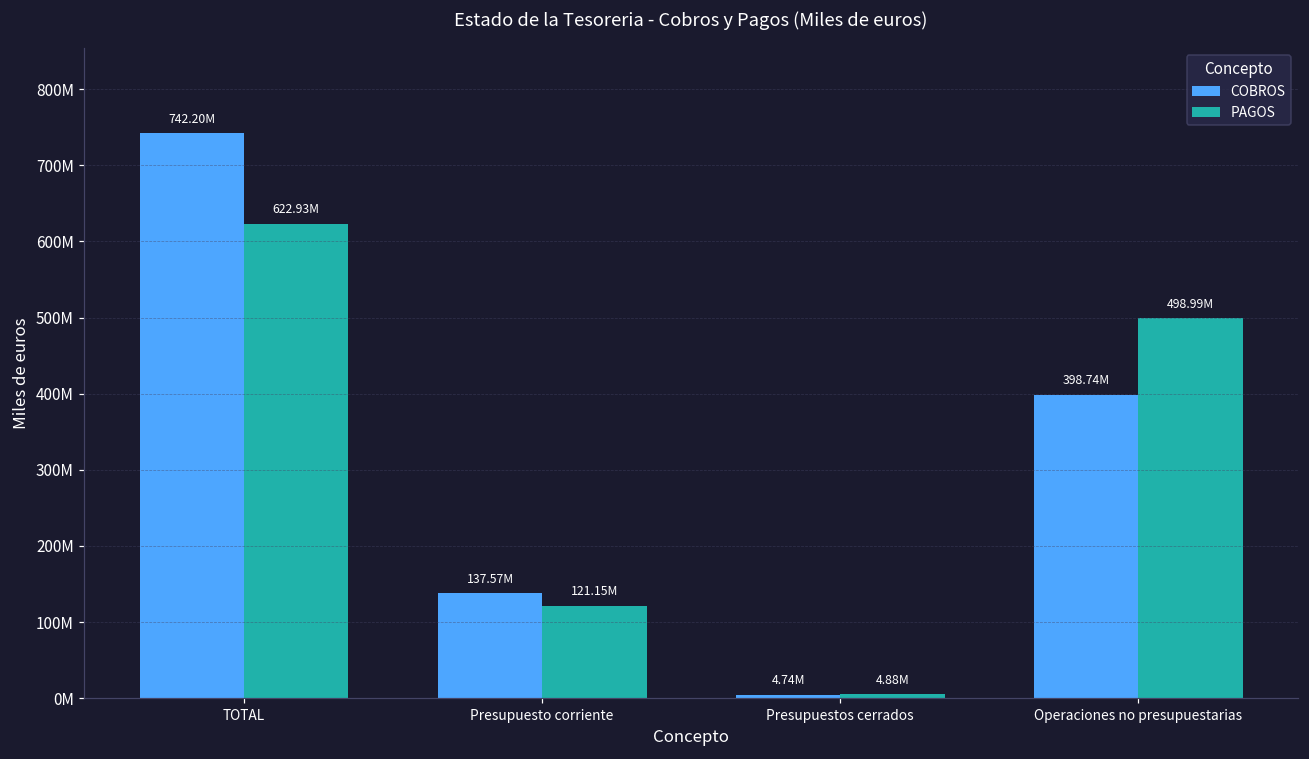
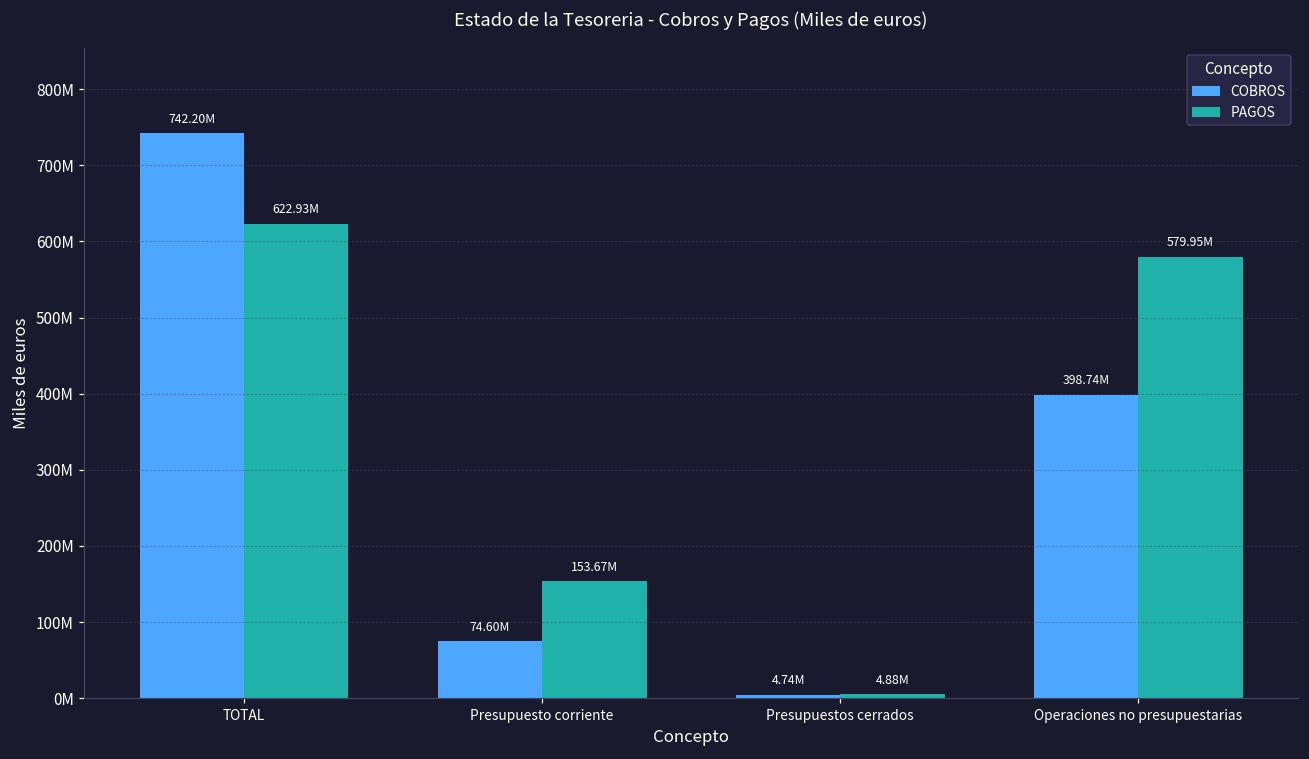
COBROS, Presupuesto corriente: 137.57M -> 74.60M
PAGOS, Presupuesto corriente: 121.15M -> 153.67M
PAGOS, Operaciones no presupuestarias: 498.99M -> 579.95M
